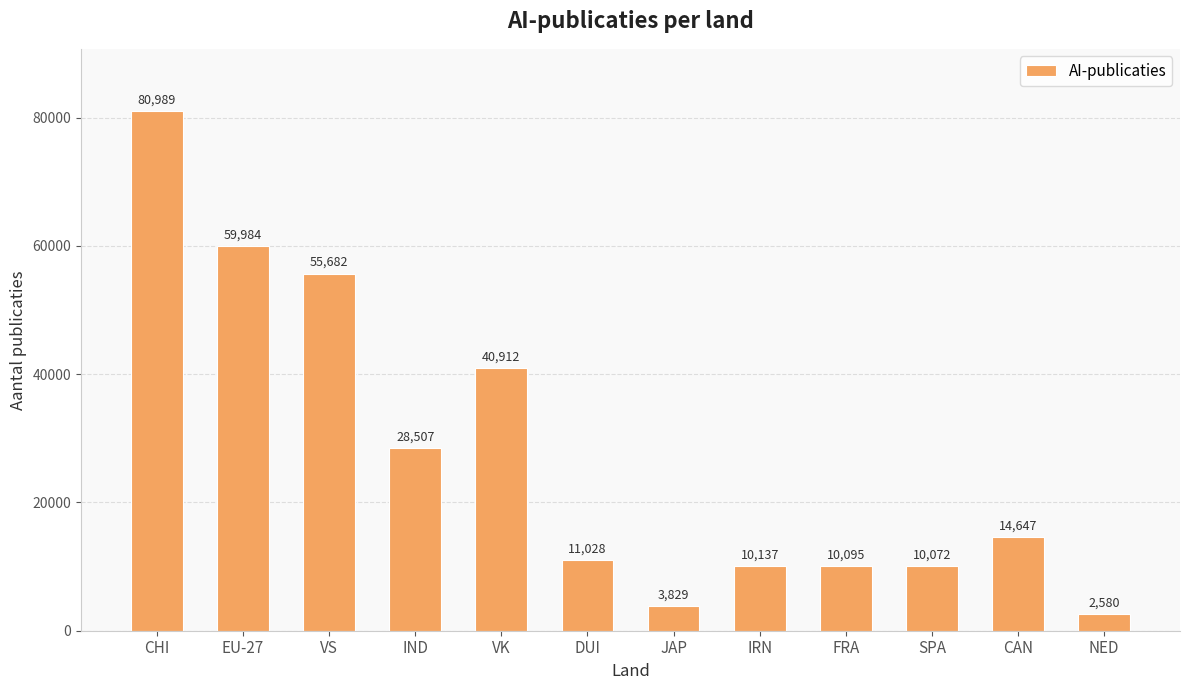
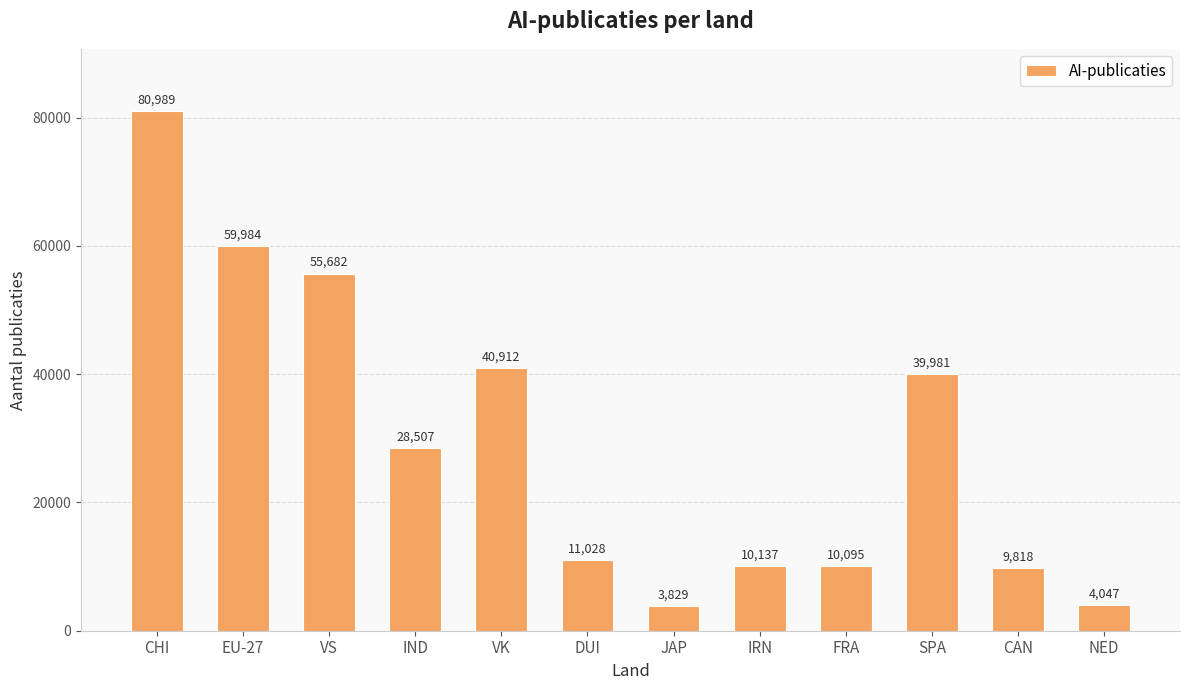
SPA: 10,072 -> 39,981
CAN: 14,647 -> 9,818
NED: 2,580 -> 4,047
